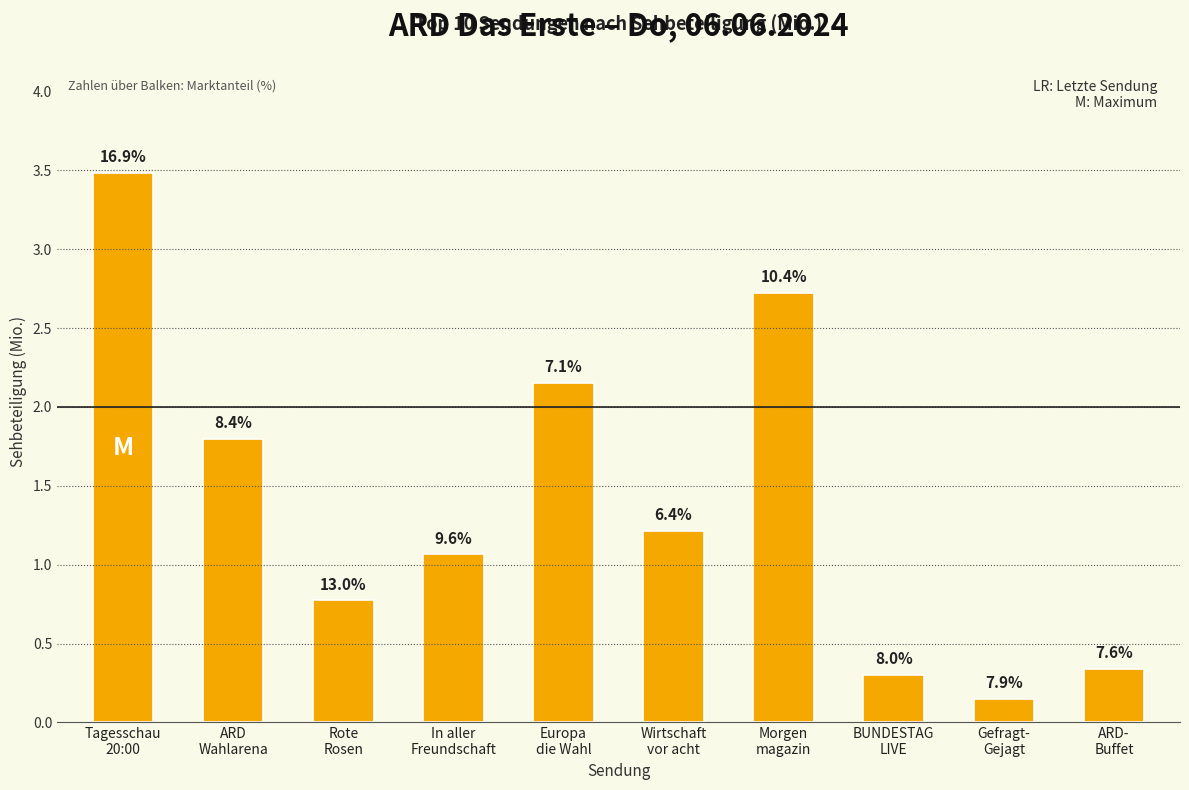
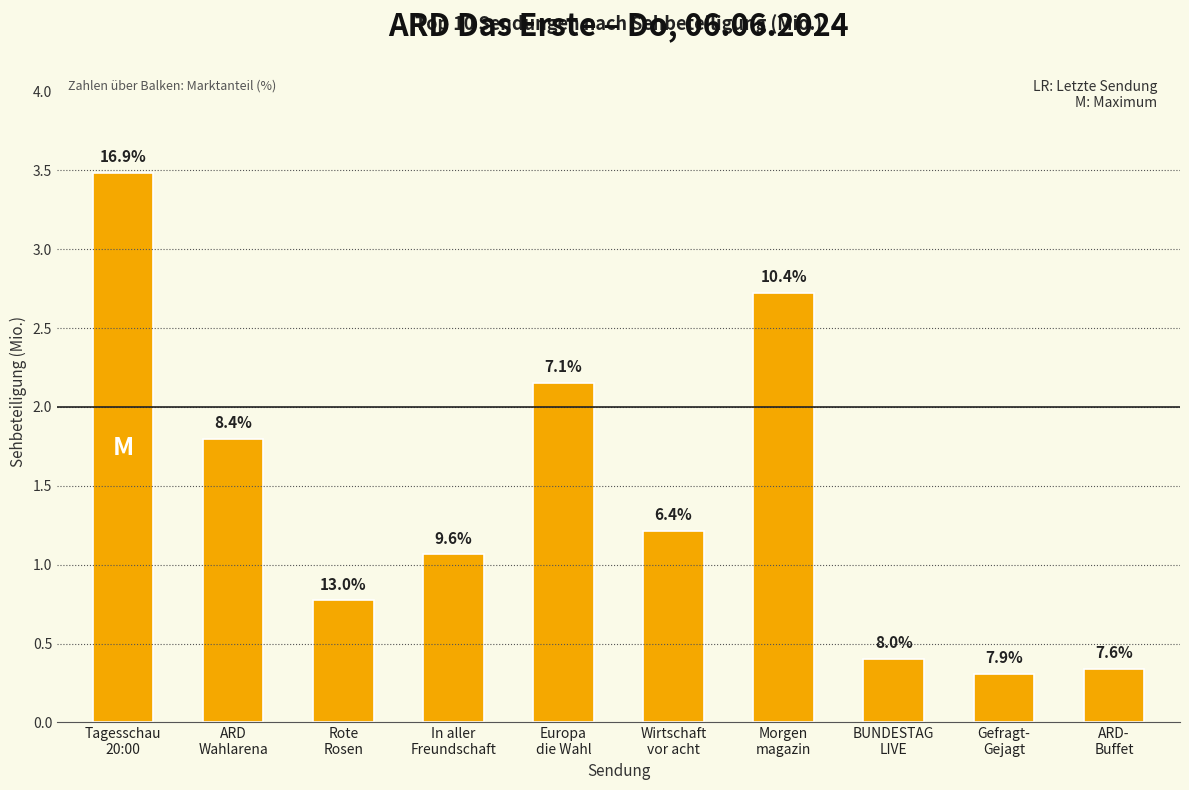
BUNDESTAG LIVE: 0.30 -> 0.40
Gefragt- Gejagt: 0.15 -> 0.31
